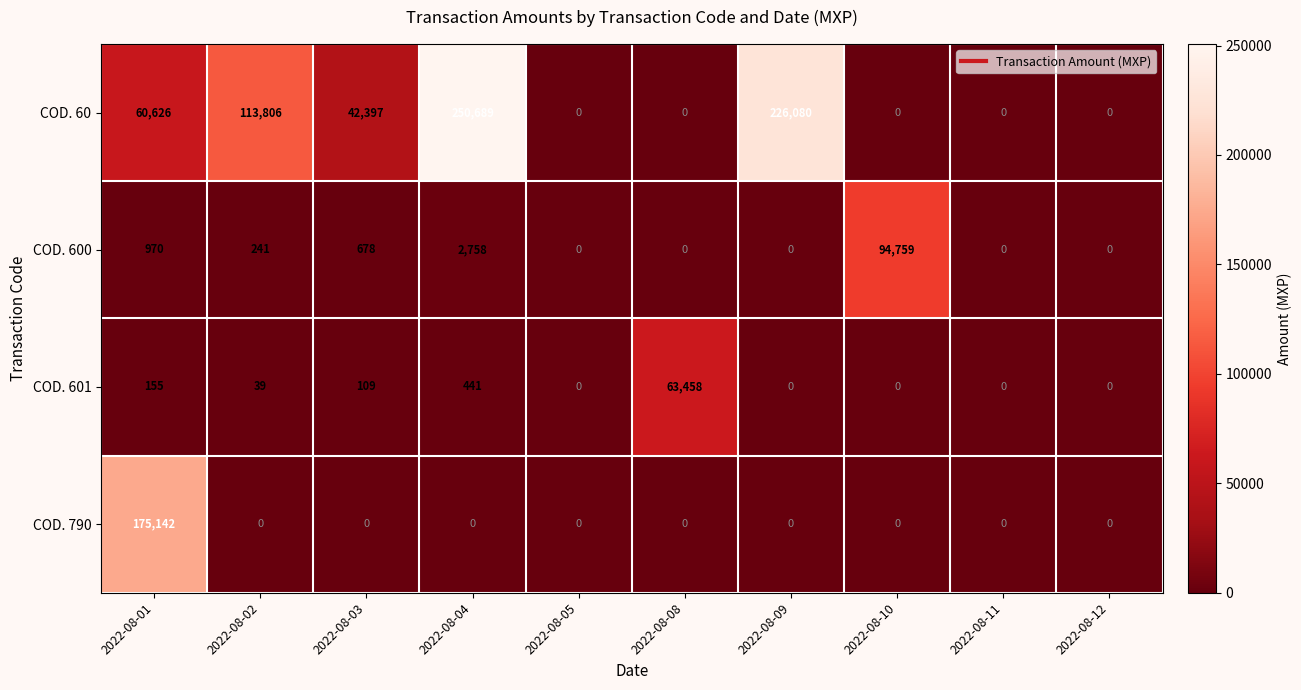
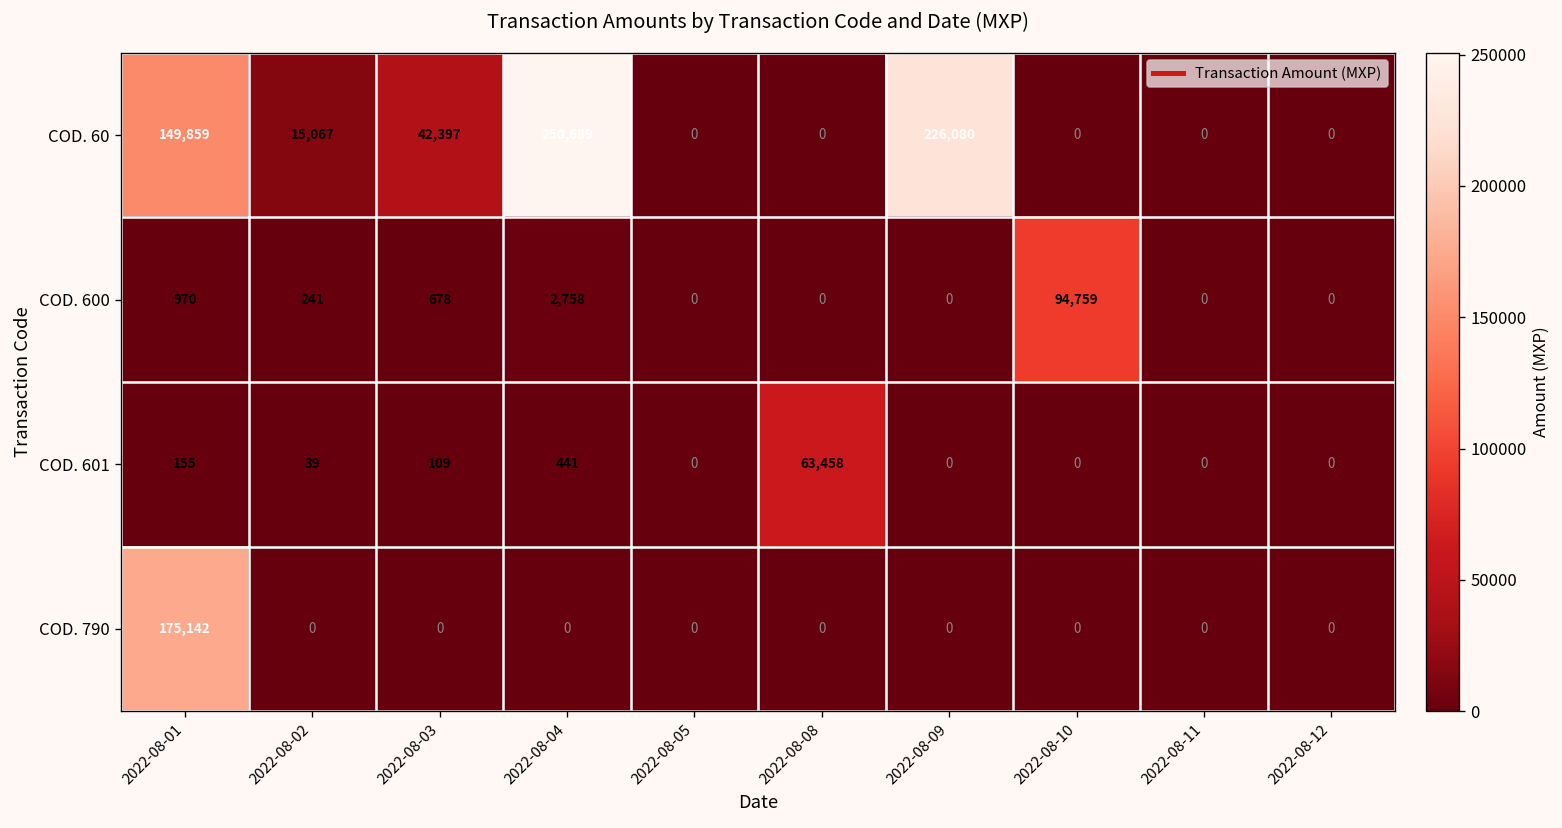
COD. 60, 2022-08-01: 60,626 -> 149,859
COD. 60, 2022-08-02: 113,806 -> 15,067
